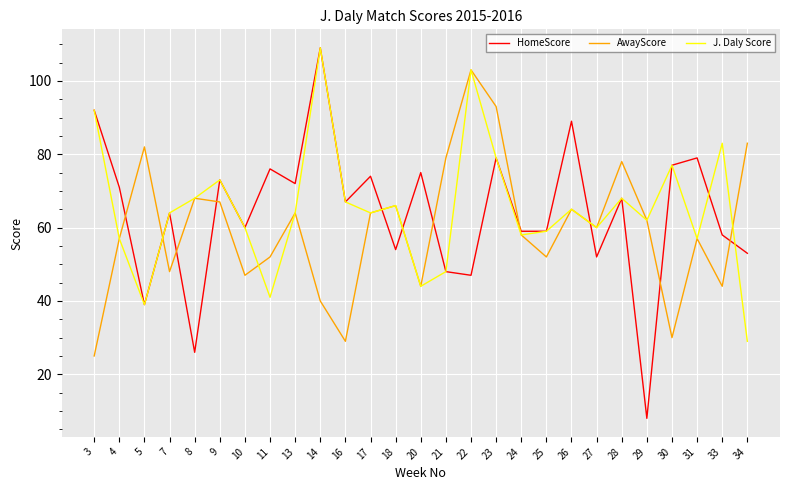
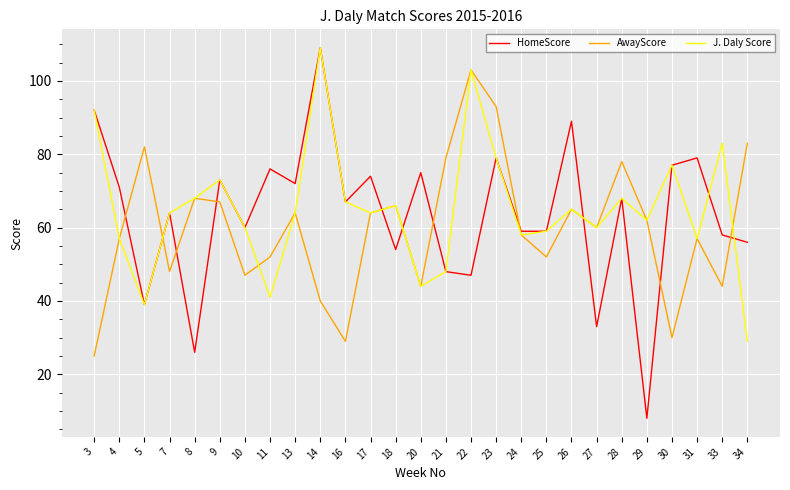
HomeScore, 27: 52 -> 33
HomeScore, 34: 53 -> 56
